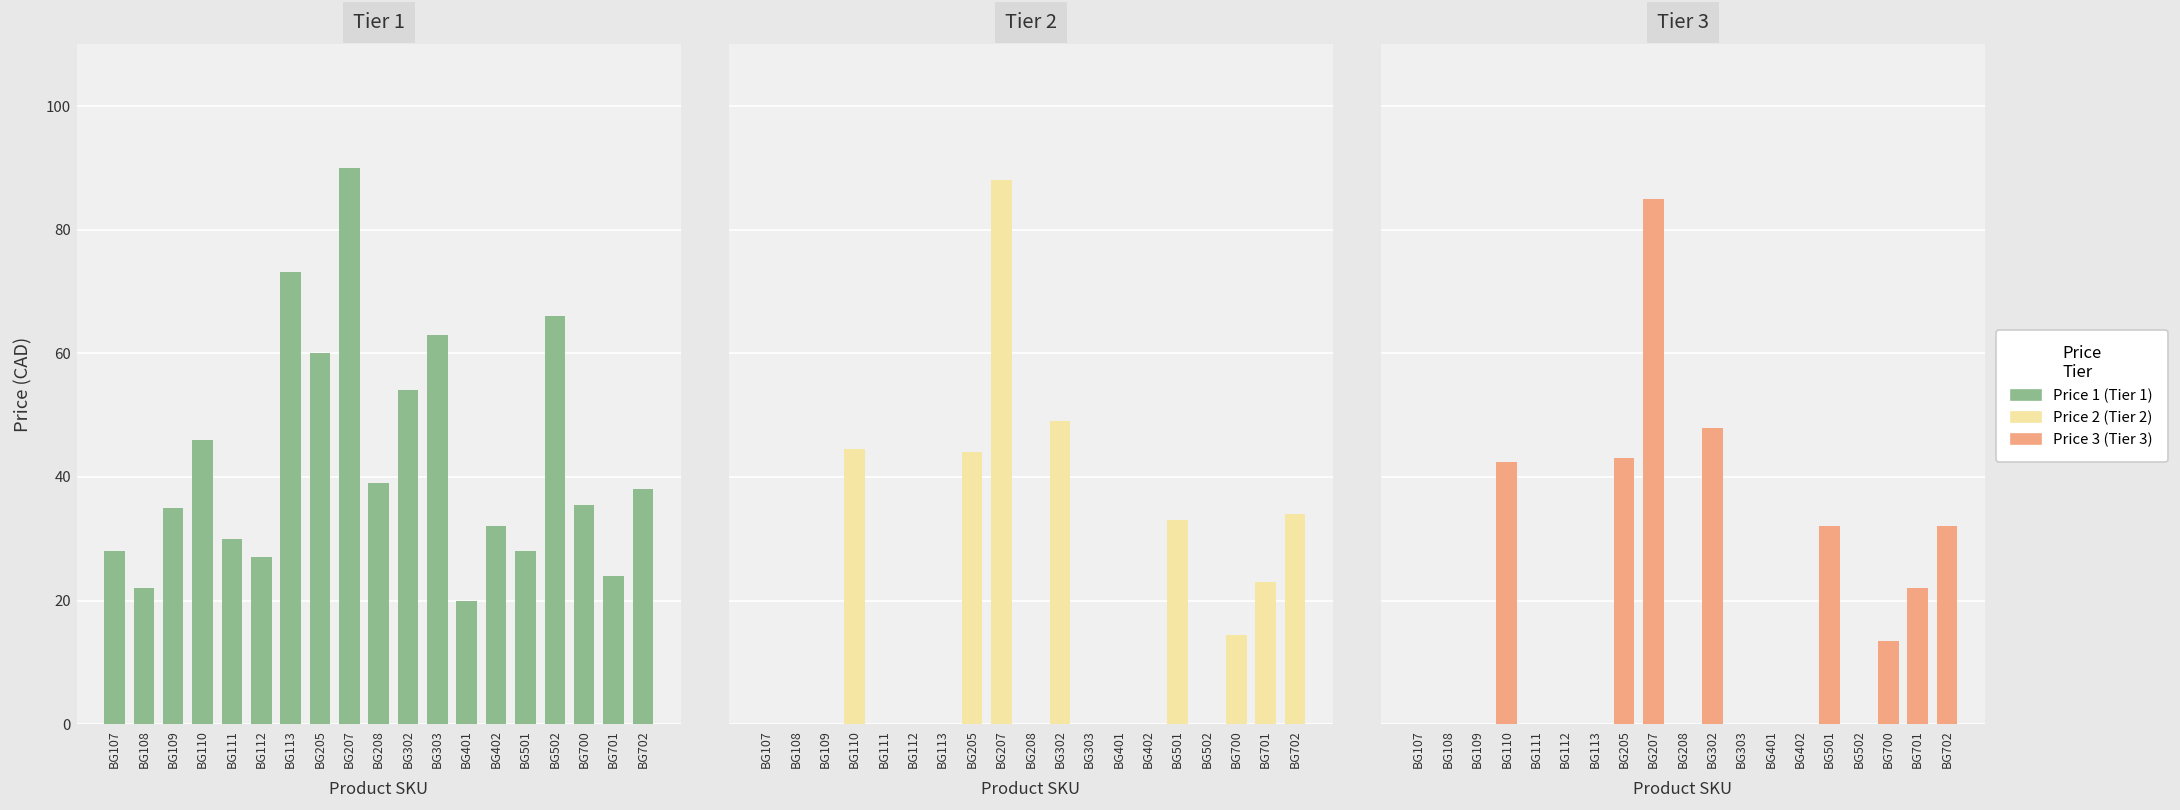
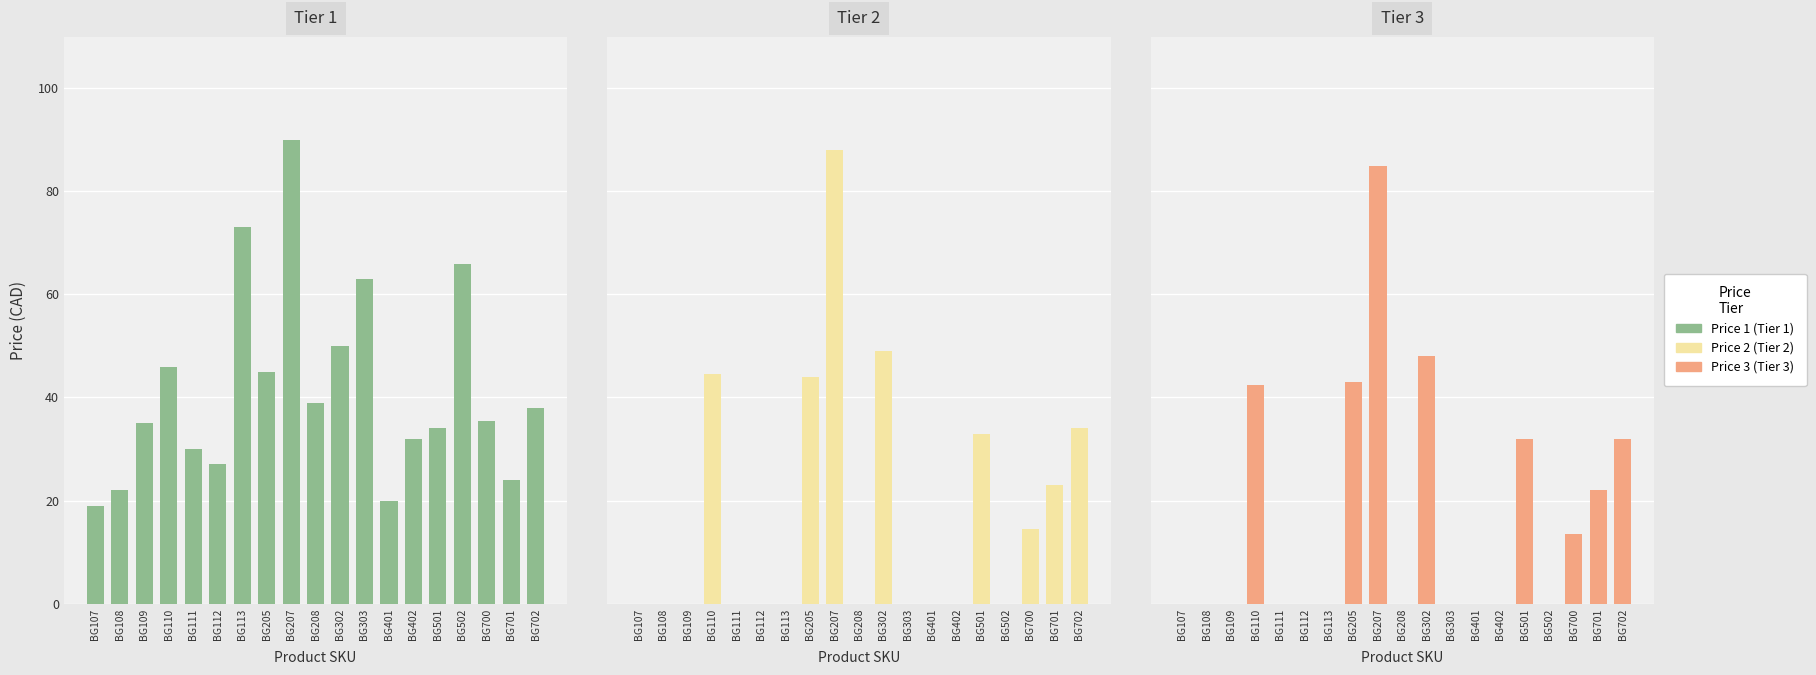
Tier 1, BG107: 28 -> 19
Tier 1, BG205: 60 -> 45
Tier 1, BG302: 54 -> 50
Tier 1, BG501: 28 -> 34
